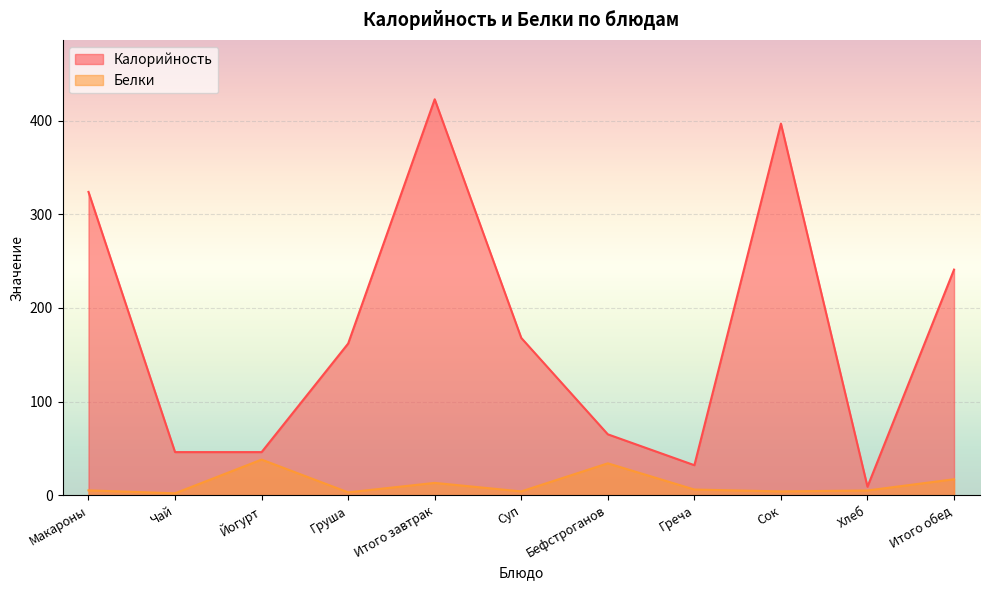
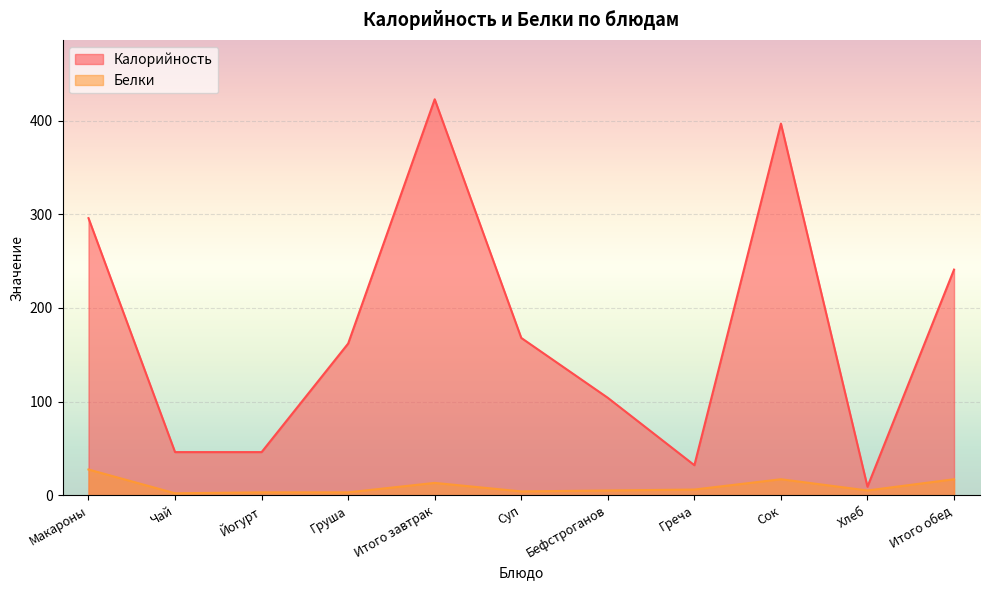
Калорийность, Макароны: 320 -> 300
Белки, Макароны: 10 -> 30
Белки, Йогурт: 40 -> 0
Калорийность, Бефстроганов: 70 -> 100
Белки, Бефстроганов: 30 -> 10
Белки, Сок: 0 -> 20
